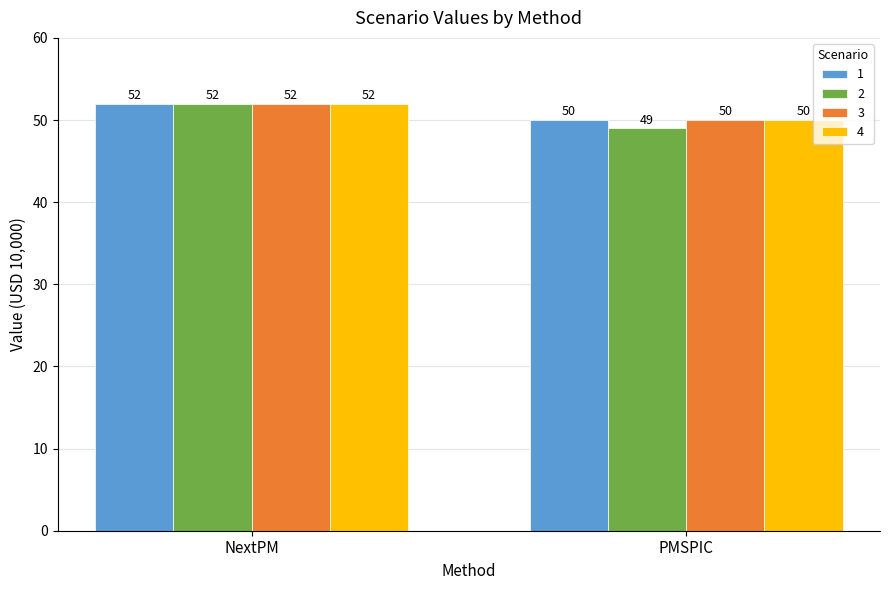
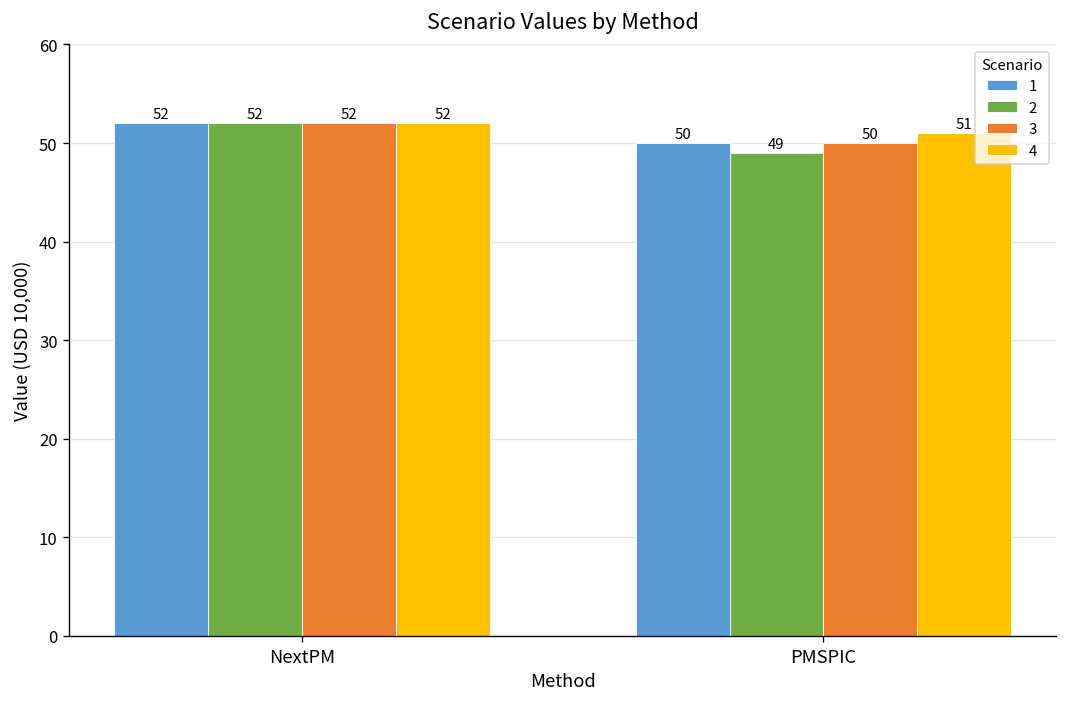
4, PMSPIC: 50 -> 51
